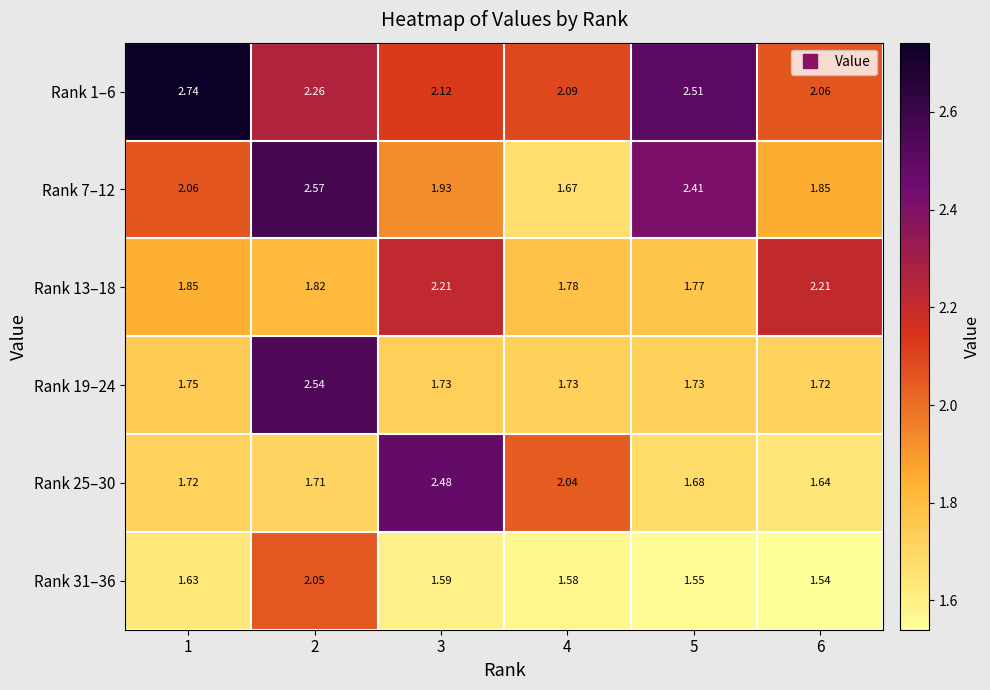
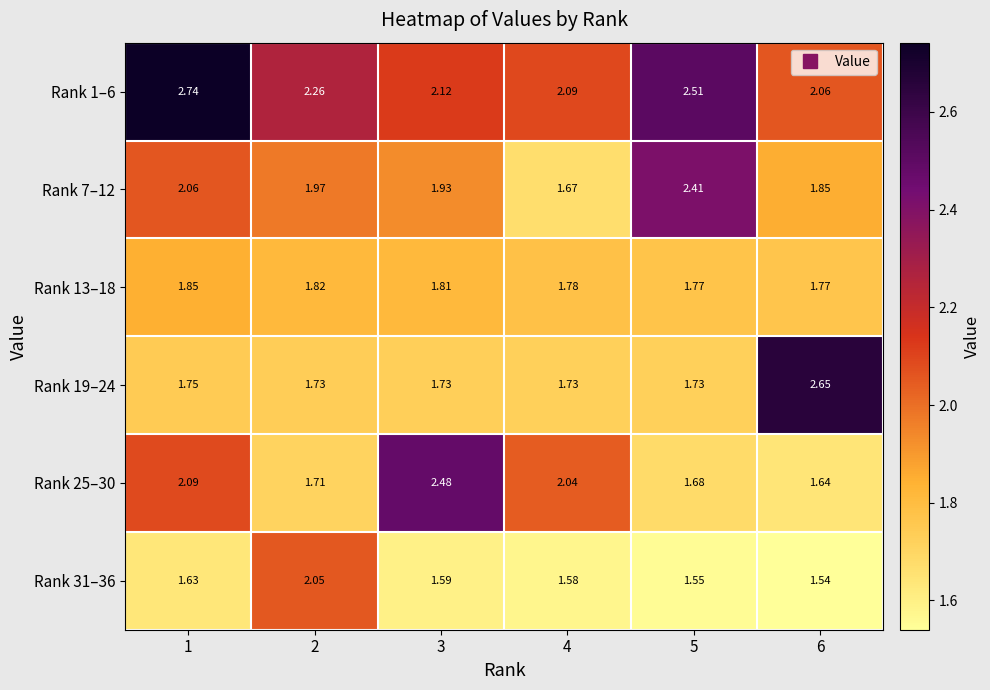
Rank 7–12, 2: 2.57 -> 1.97
Rank 13–18, 3: 2.21 -> 1.81
Rank 13–18, 6: 2.21 -> 1.77
Rank 19–24, 2: 2.54 -> 1.73
Rank 19–24, 6: 1.72 -> 2.65
Rank 25–30, 1: 1.72 -> 2.09
